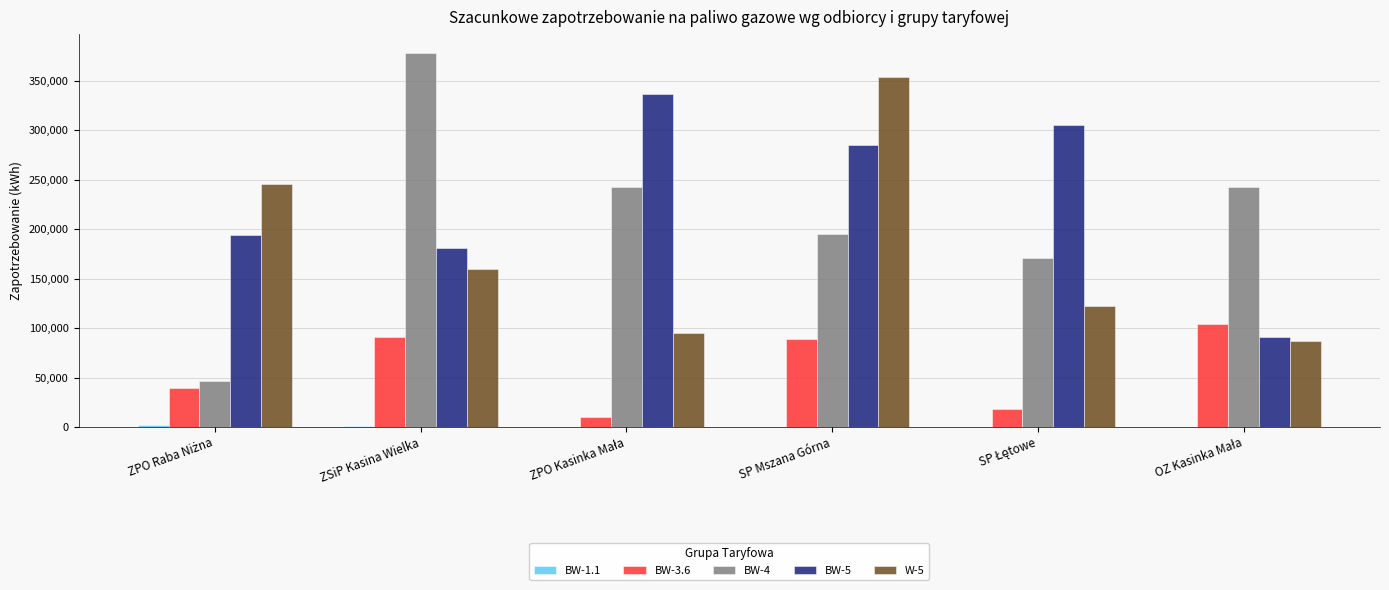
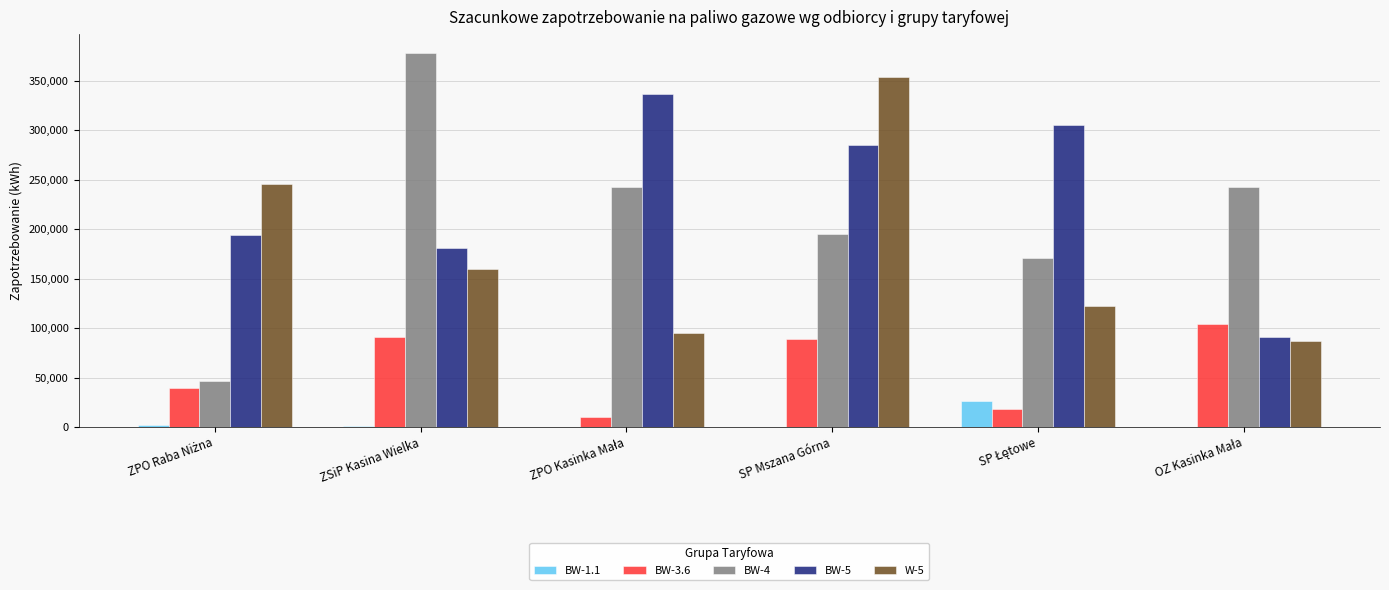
BW-1.1, SP Łętowe: 0 -> 30,000
